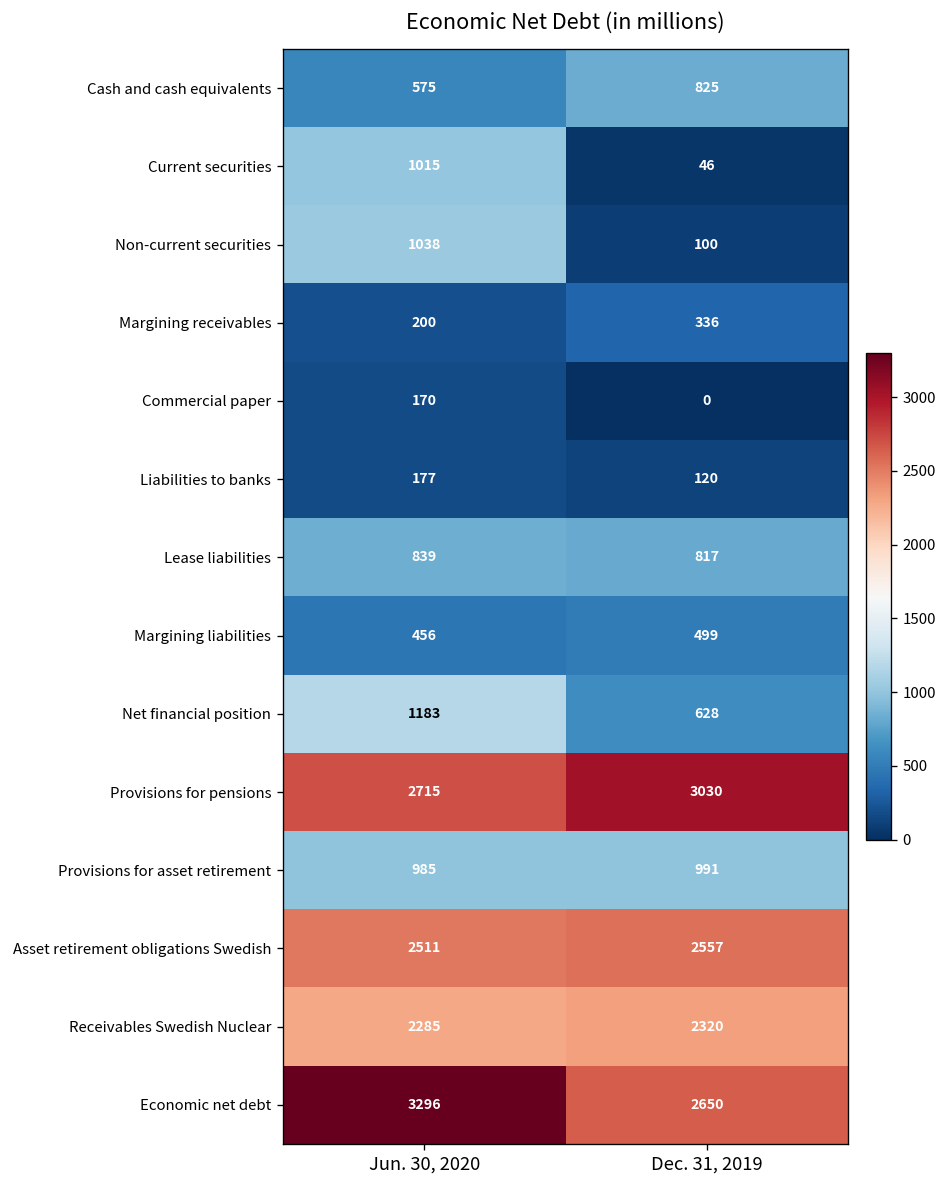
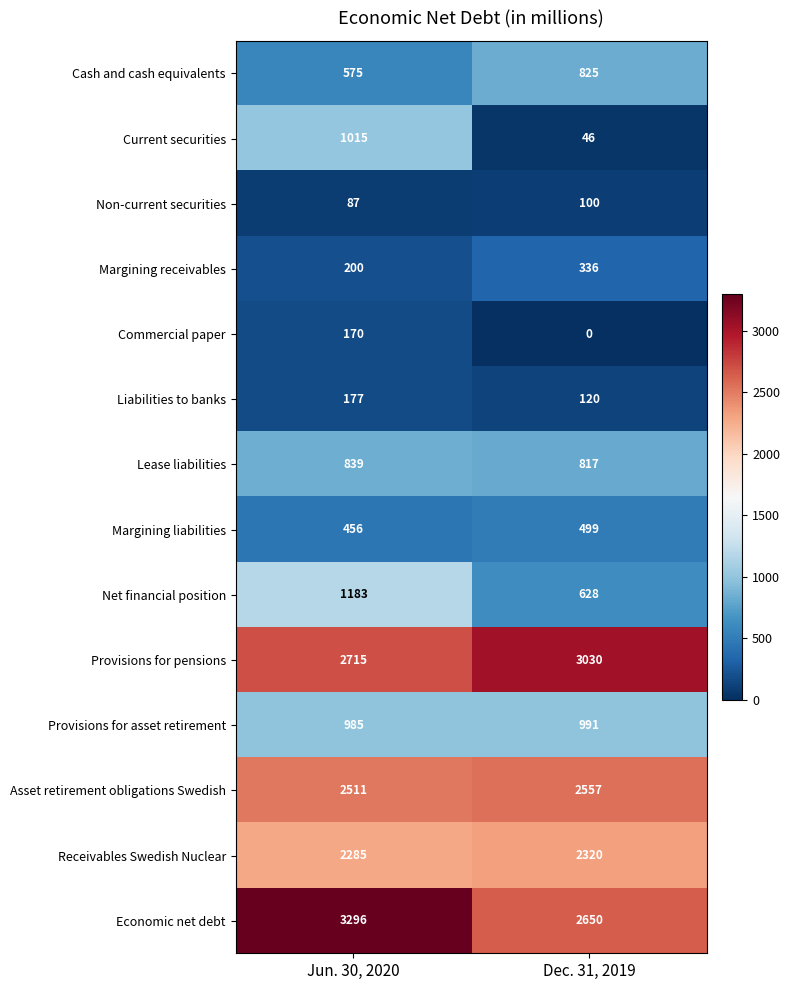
Non-current securities, Jun. 30, 2020: 1038 -> 87
